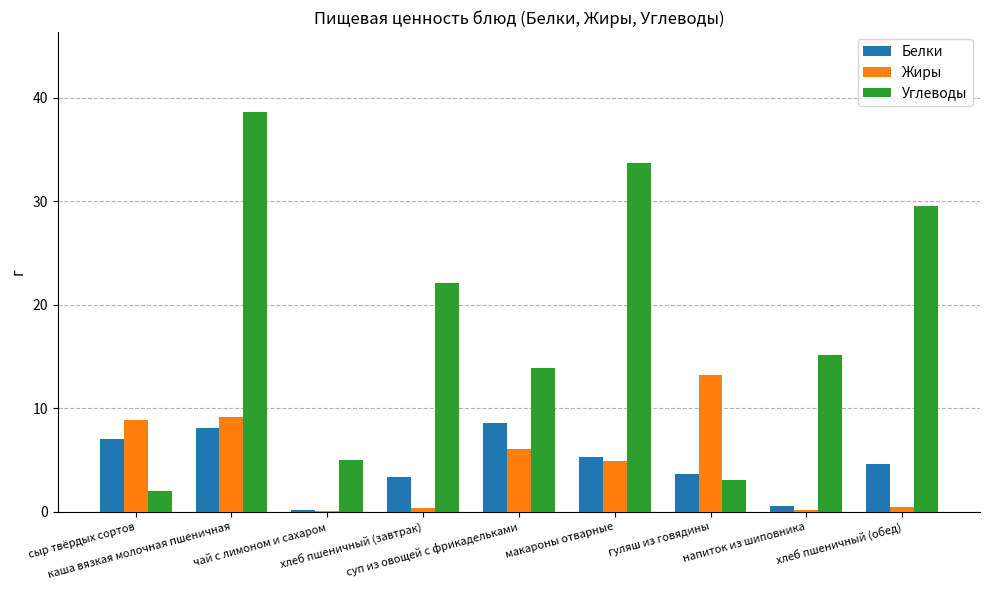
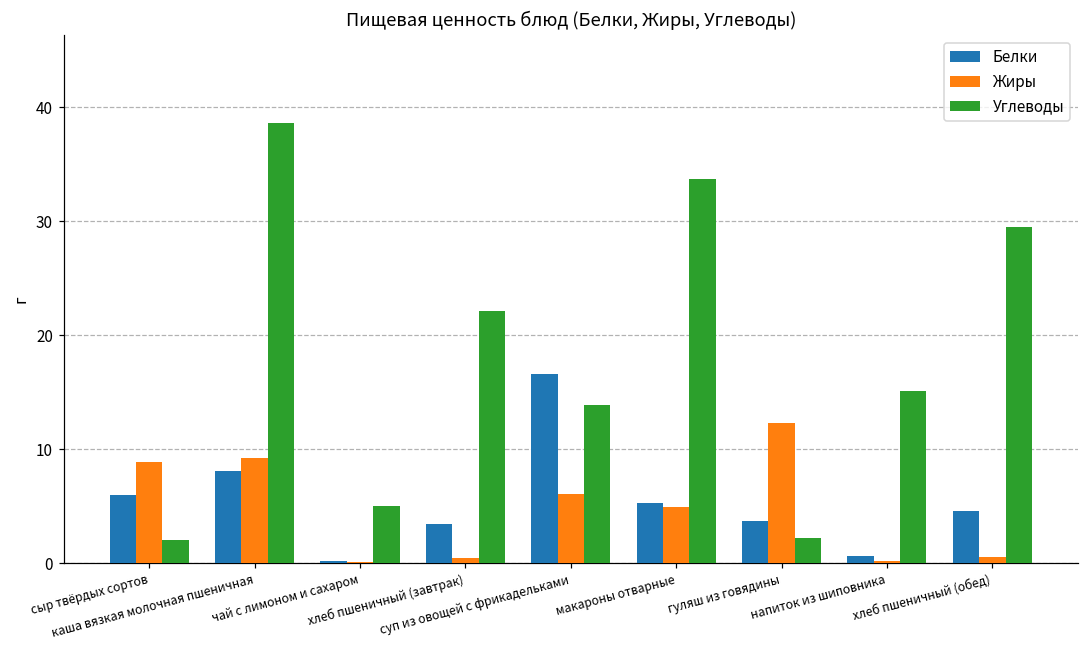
Белки, сыр твёрдых сортов: 7 -> 6
Белки, суп из овощей с фрикадельками: 8.6 -> 16.6
Жиры, гуляш из говядины: 13.2 -> 12.3
Углеводы, гуляш из говядины: 3.1 -> 2.2
